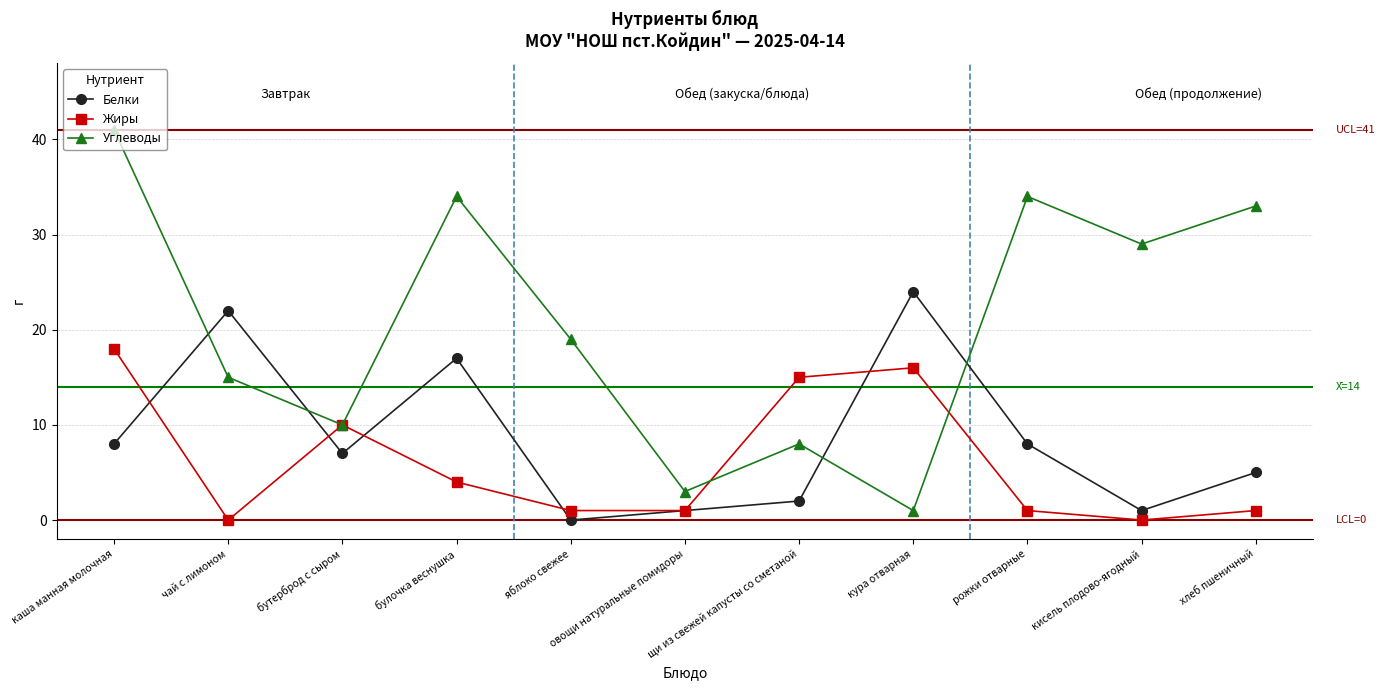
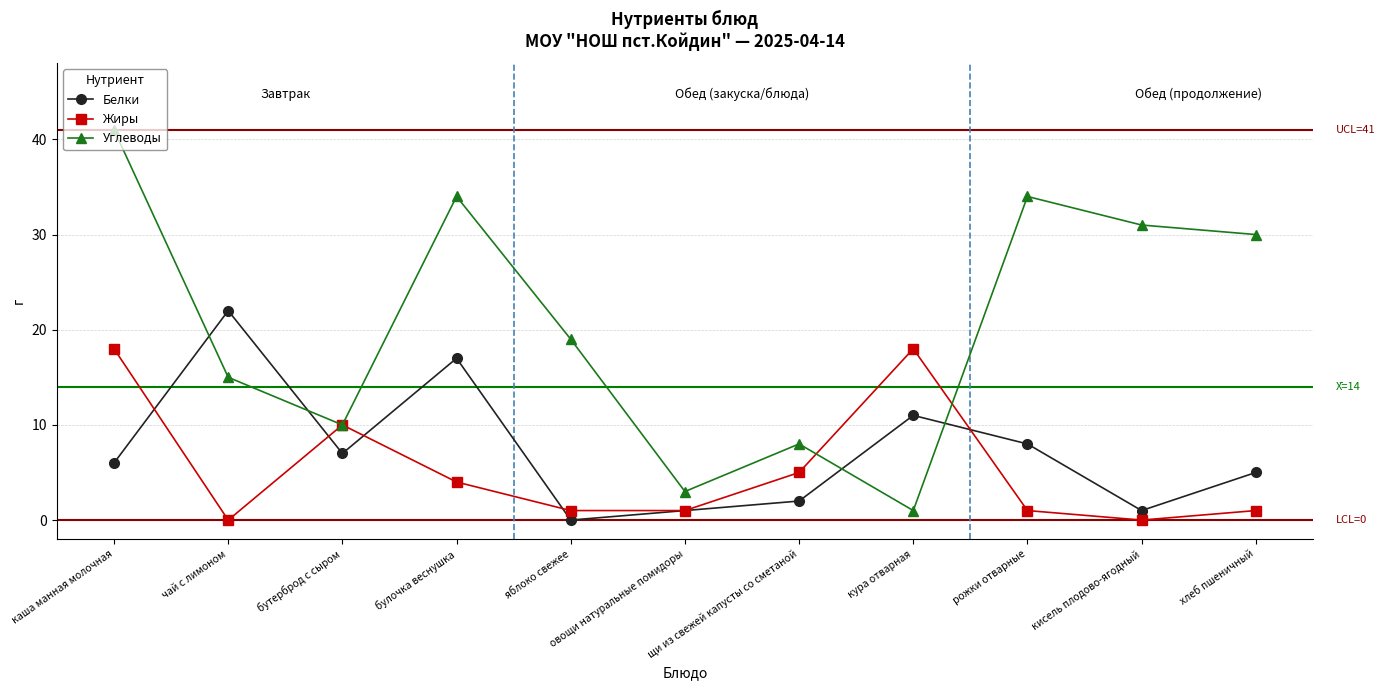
Белки, каша манная молочная: 8 -> 6
Жиры, щи из свежей капусты со сметаной: 15 -> 5
Белки, кура отварная: 24 -> 11
Жиры, кура отварная: 16 -> 18
Углеводы, кисель плодово-ягодный: 29 -> 31
Углеводы, хлеб пшеничный: 33 -> 30
